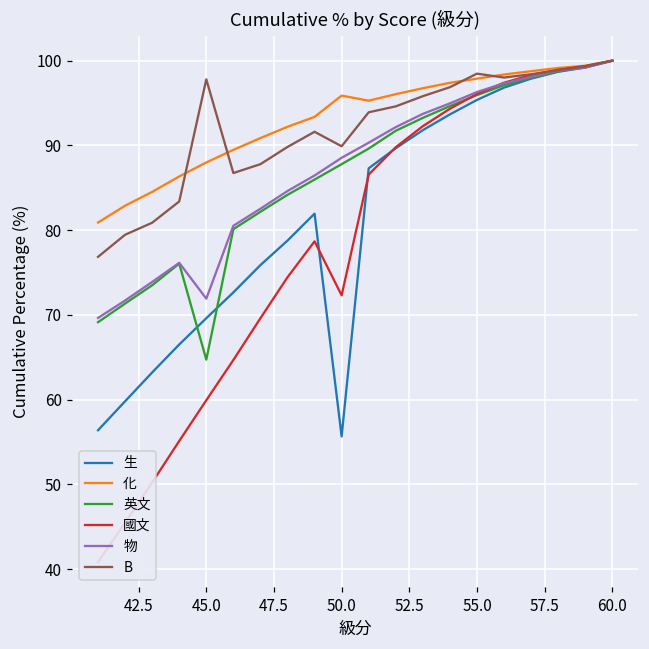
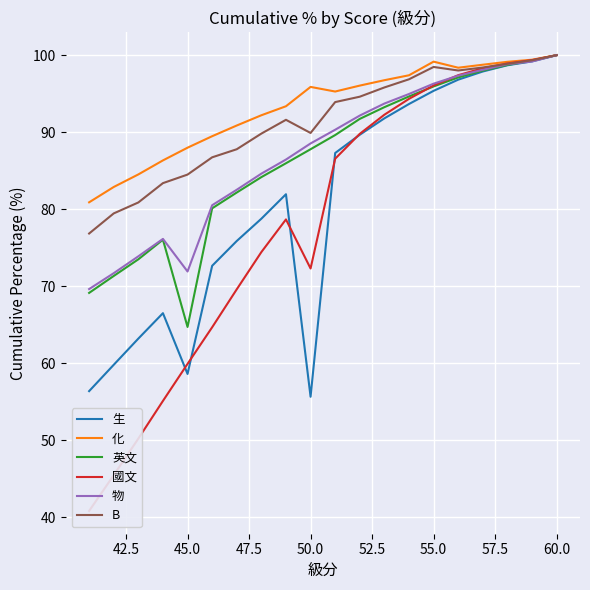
生, 45.0: 70 -> 59
B, 45.0: 98 -> 85
化, 55.0: 98 -> 99
